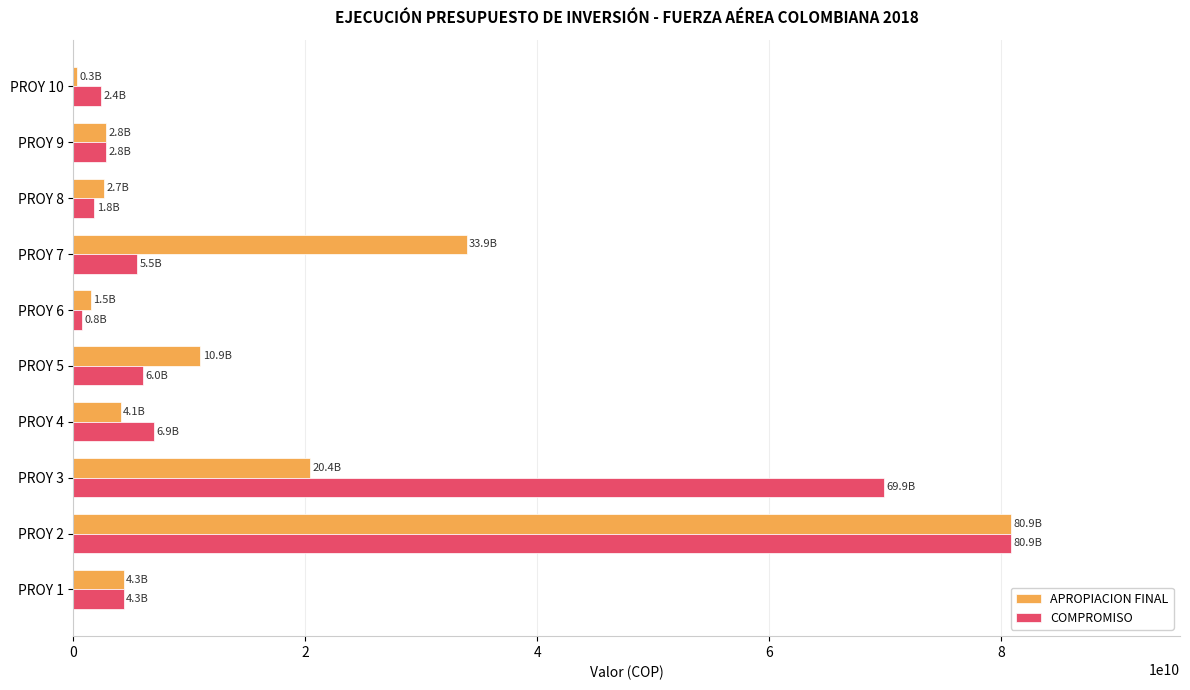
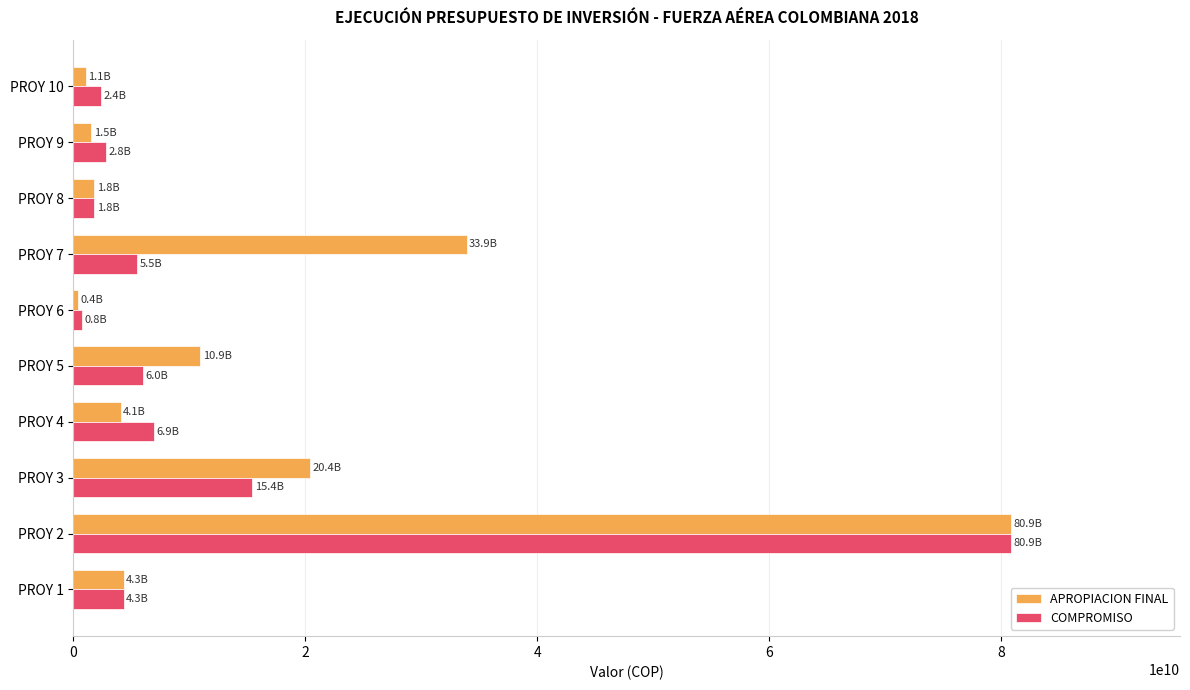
APROPIACION FINAL, PROY 10: 0.3B -> 1.1B
APROPIACION FINAL, PROY 9: 2.8B -> 1.5B
APROPIACION FINAL, PROY 8: 2.7B -> 1.8B
APROPIACION FINAL, PROY 6: 1.5B -> 0.4B
COMPROMISO, PROY 3: 69.9B -> 15.4B
